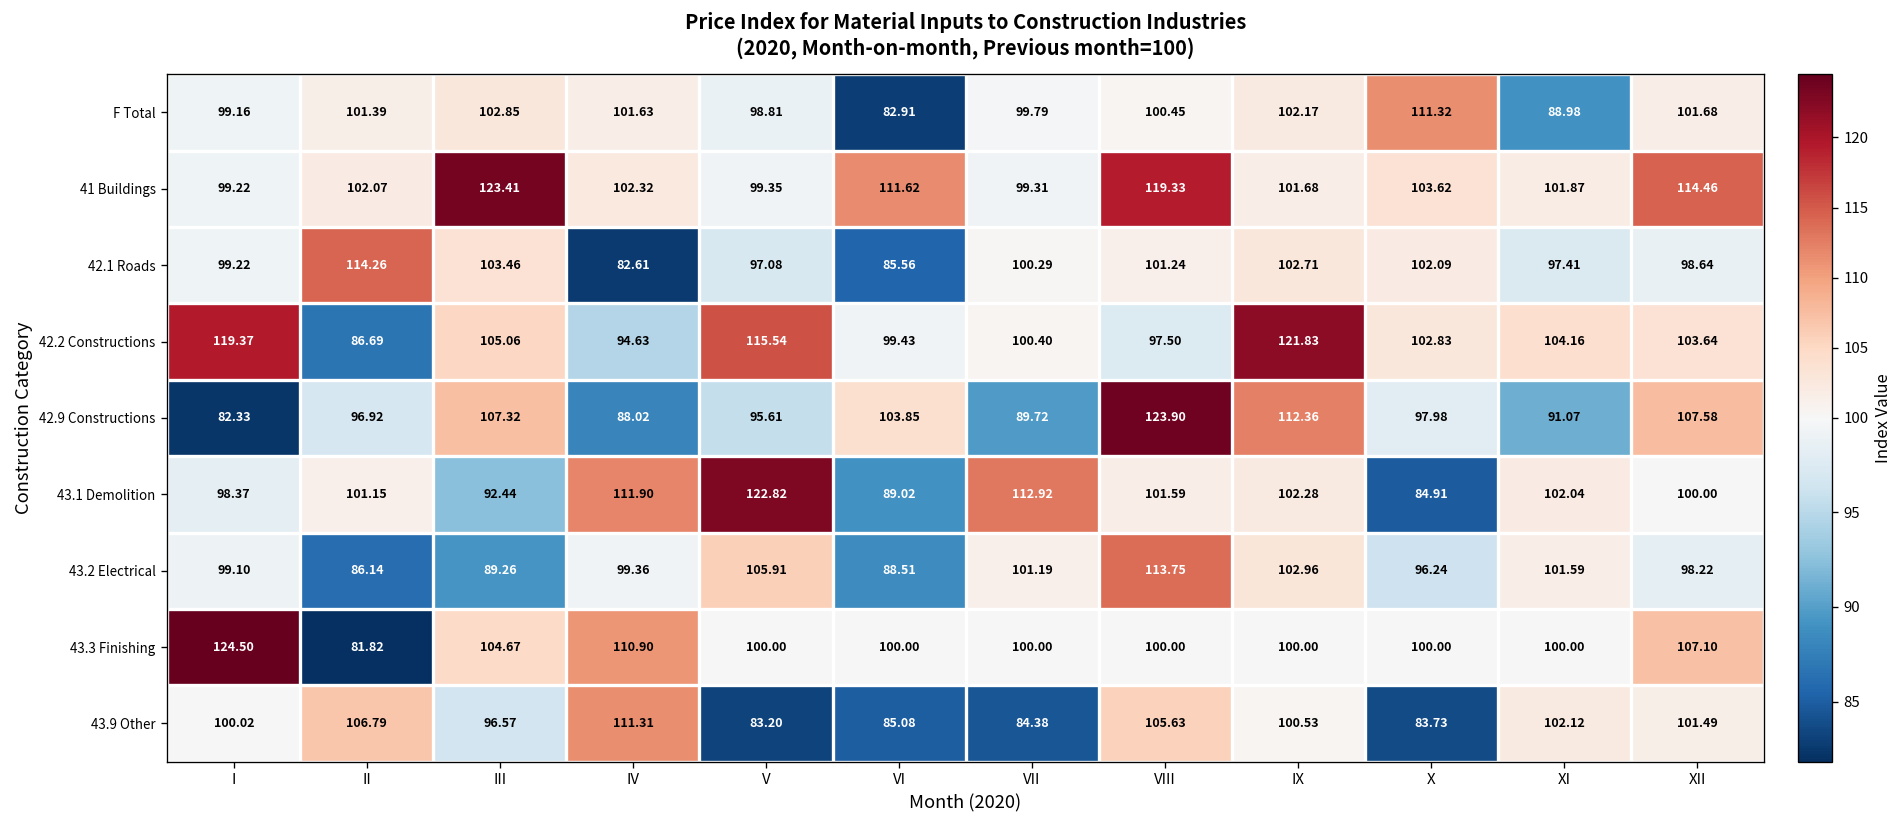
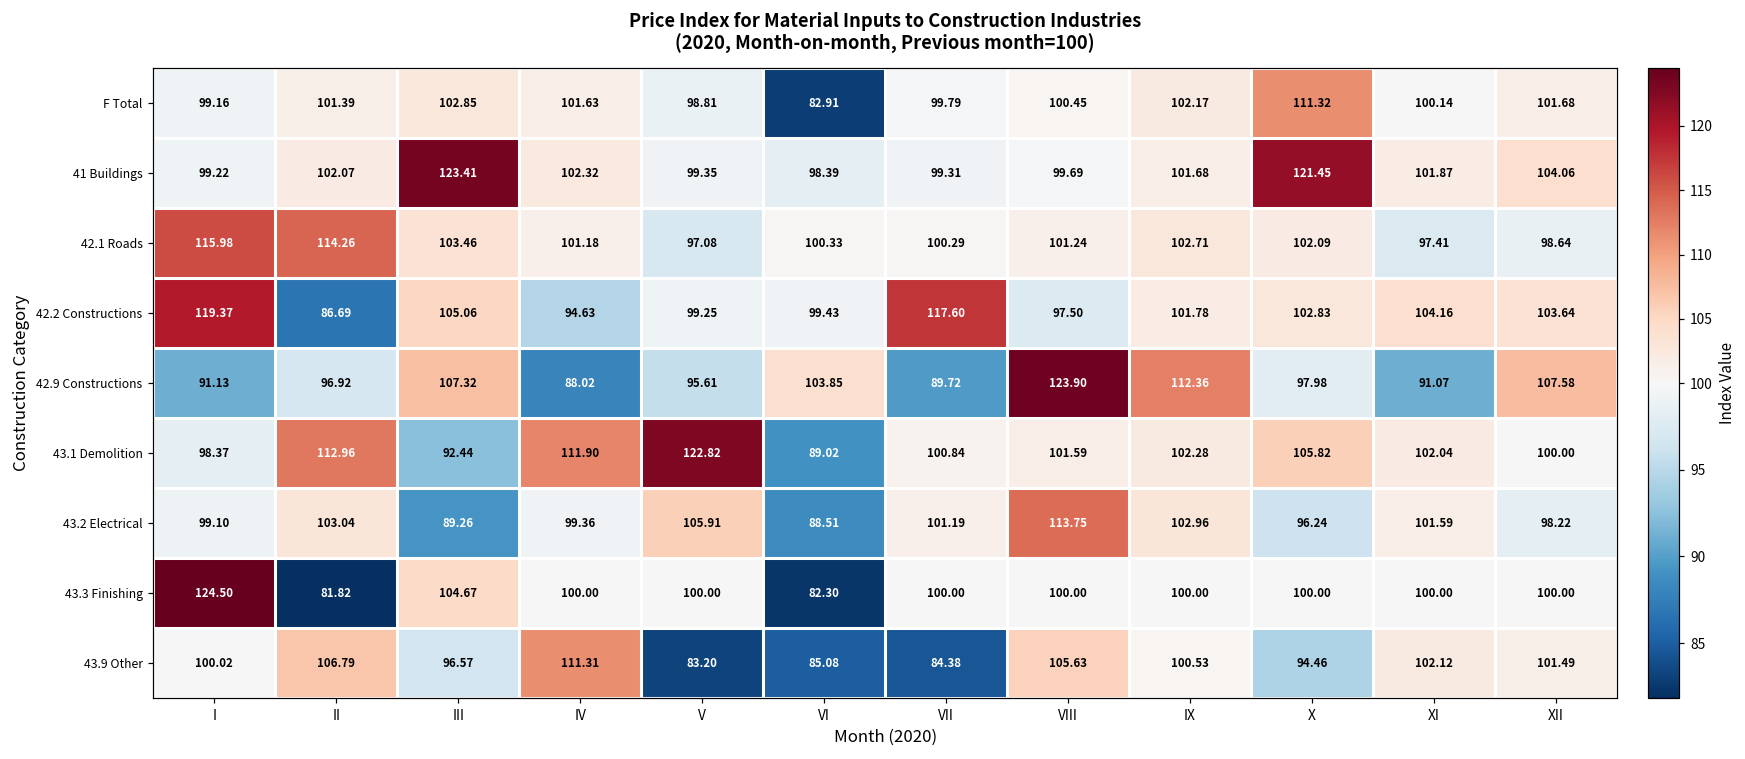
F Total, XI: 88.98 -> 100.14
41 Buildings, VI: 111.62 -> 98.39
41 Buildings, VIII: 119.33 -> 99.69
41 Buildings, X: 103.62 -> 121.45
41 Buildings, XII: 114.46 -> 104.06
42.1 Roads, I: 99.22 -> 115.98
42.1 Roads, IV: 82.61 -> 101.18
42.1 Roads, VI: 85.56 -> 100.33
42.2 Constructions, V: 115.54 -> 99.25
42.2 Constructions, VII: 100.40 -> 117.60
42.2 Constructions, IX: 121.83 -> 101.78
42.9 Constructions, I: 82.33 -> 91.13
43.1 Demolition, II: 101.15 -> 112.96
43.1 Demolition, VII: 112.92 -> 100.84
43.1 Demolition, X: 84.91 -> 105.82
43.2 Electrical, II: 86.14 -> 103.04
43.3 Finishing, IV: 110.90 -> 100.00
43.3 Finishing, VI: 100.00 -> 82.30
43.3 Finishing, XII: 107.10 -> 100.00
43.9 Other, X: 83.73 -> 94.46
